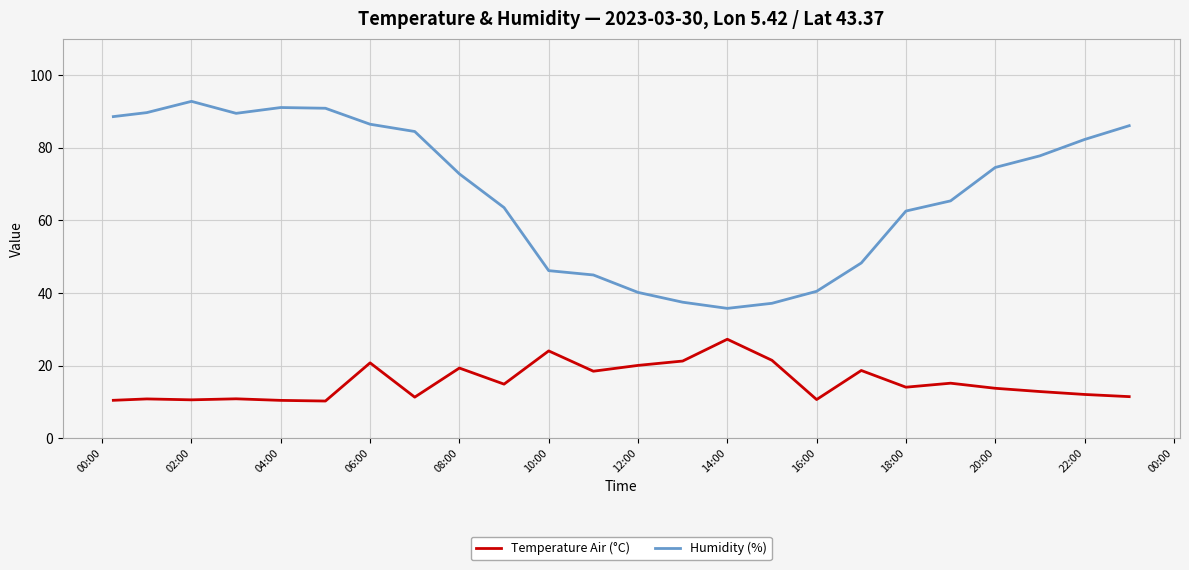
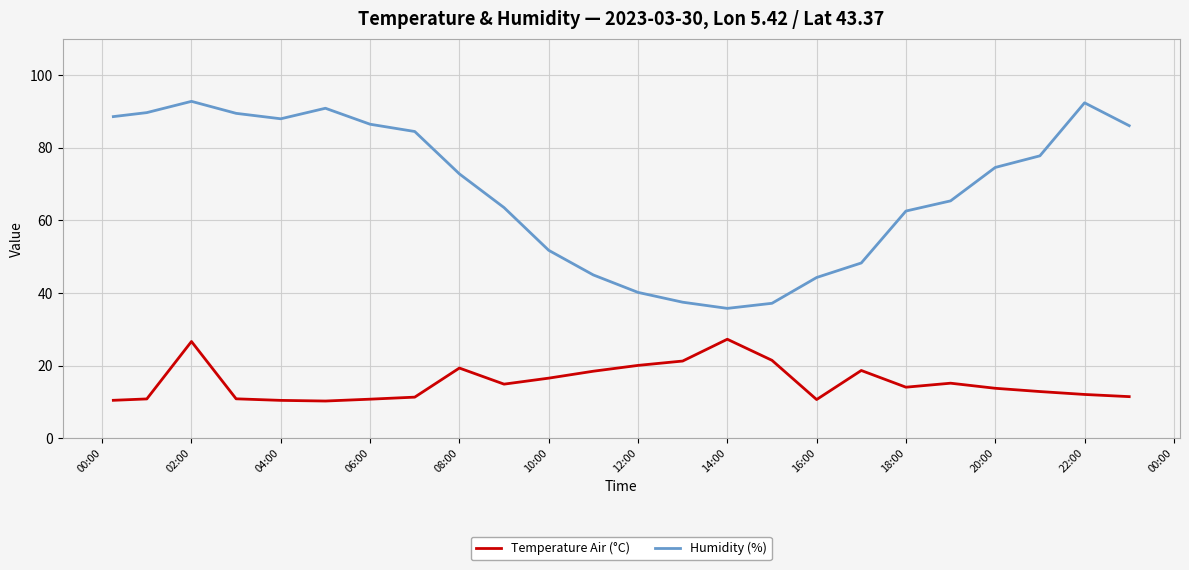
Temperature Air (°C), 02:00: 11 -> 27
Humidity (%), 04:00: 91 -> 88
Temperature Air (°C), 06:00: 21 -> 11
Temperature Air (°C), 10:00: 24 -> 17
Humidity (%), 10:00: 46 -> 52
Humidity (%), 16:00: 41 -> 44
Humidity (%), 22:00: 82 -> 92
